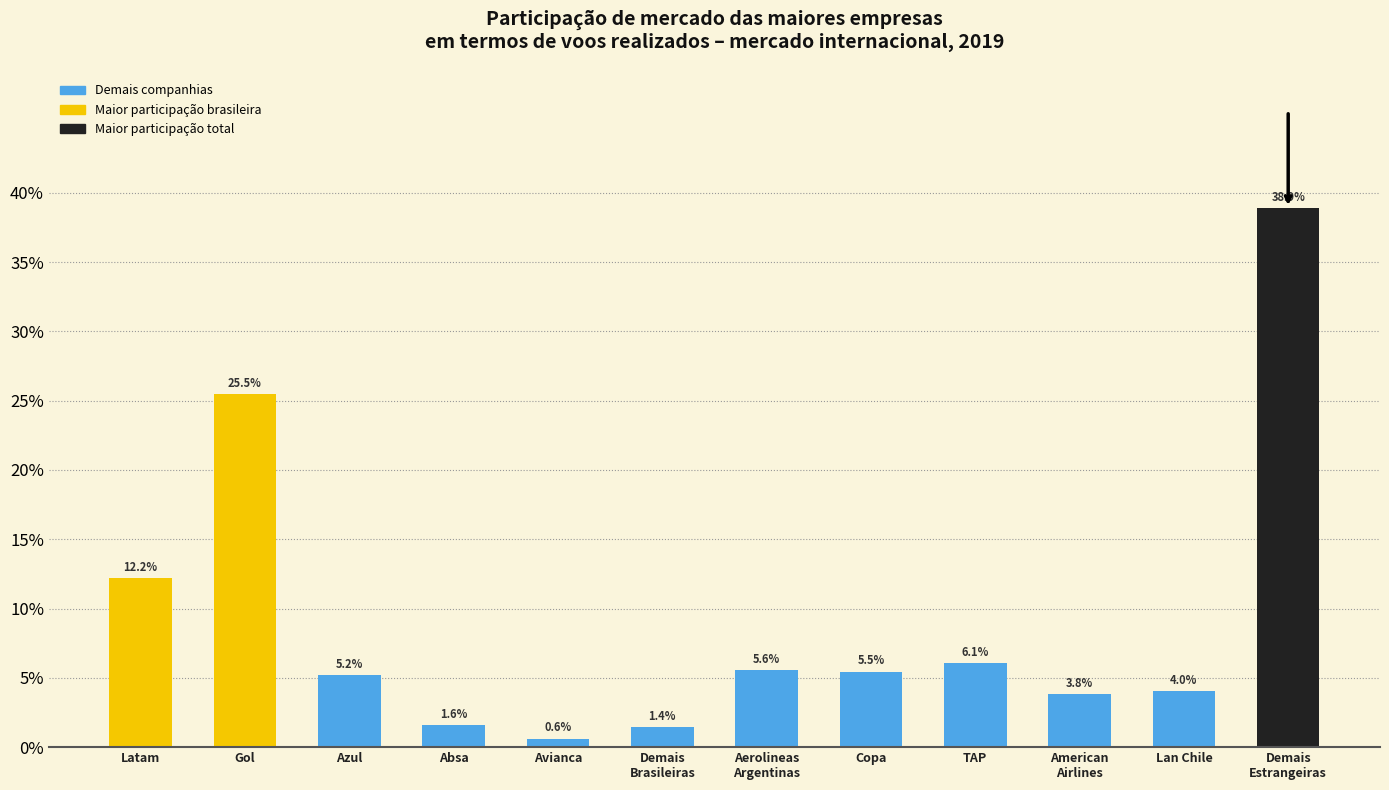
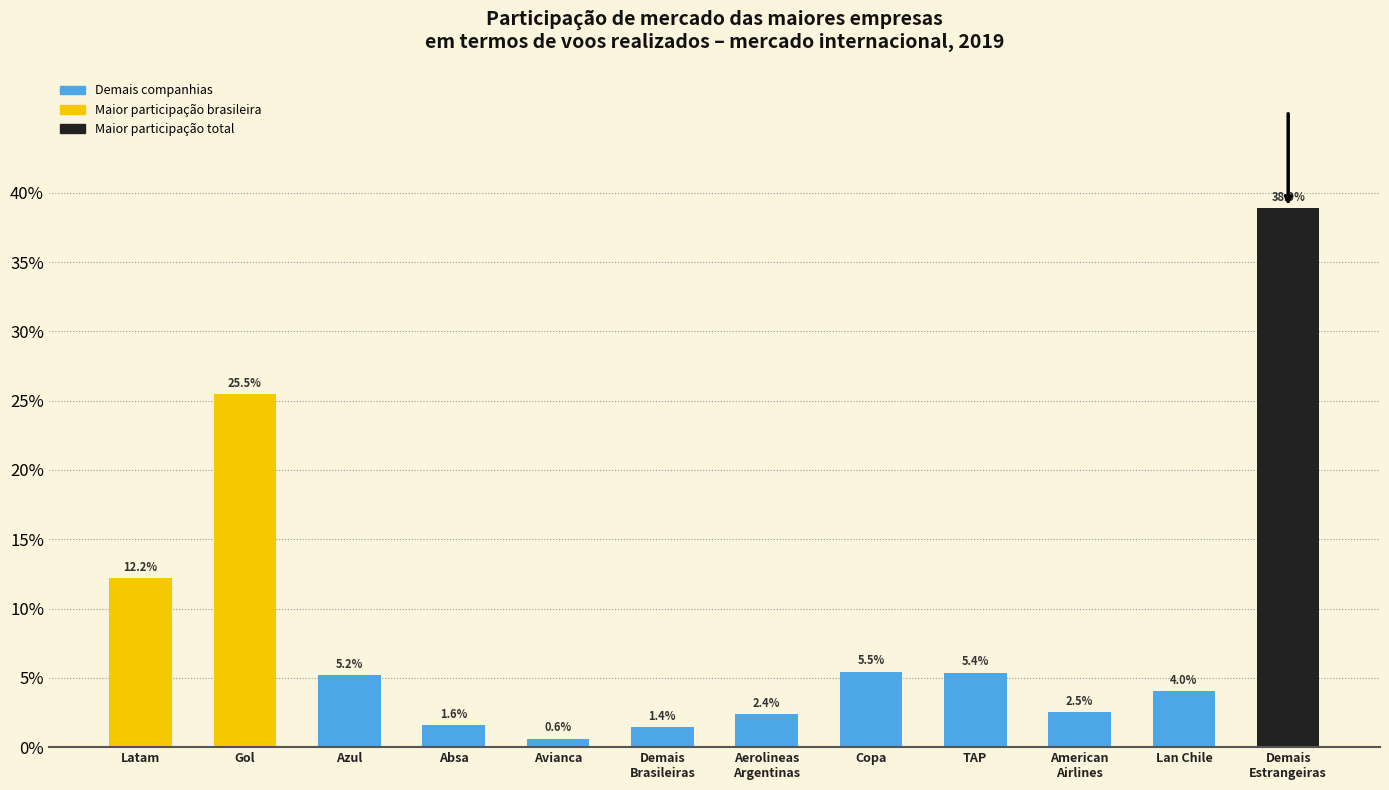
Aerolineas Argentinas: 5.6% -> 2.4%
TAP: 6.1% -> 5.4%
American Airlines: 3.8% -> 2.5%
